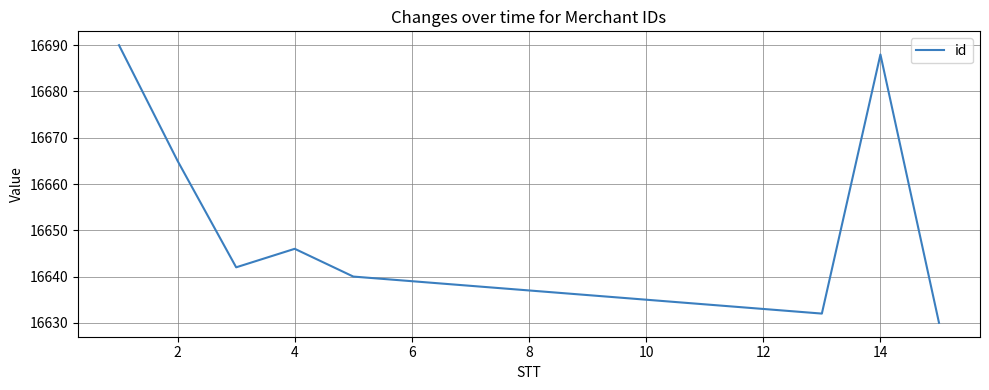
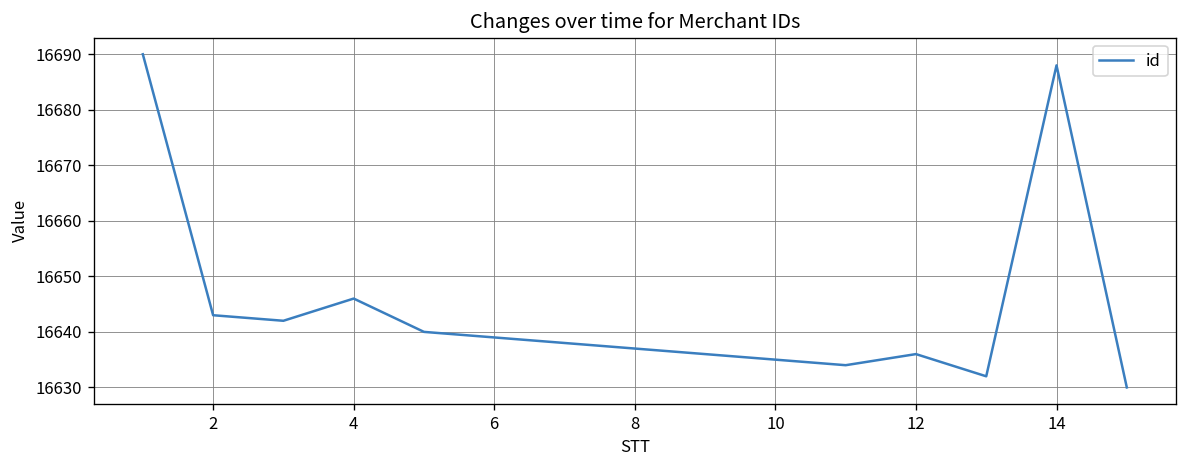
2: 16665 -> 16643
12: 16633 -> 16636
